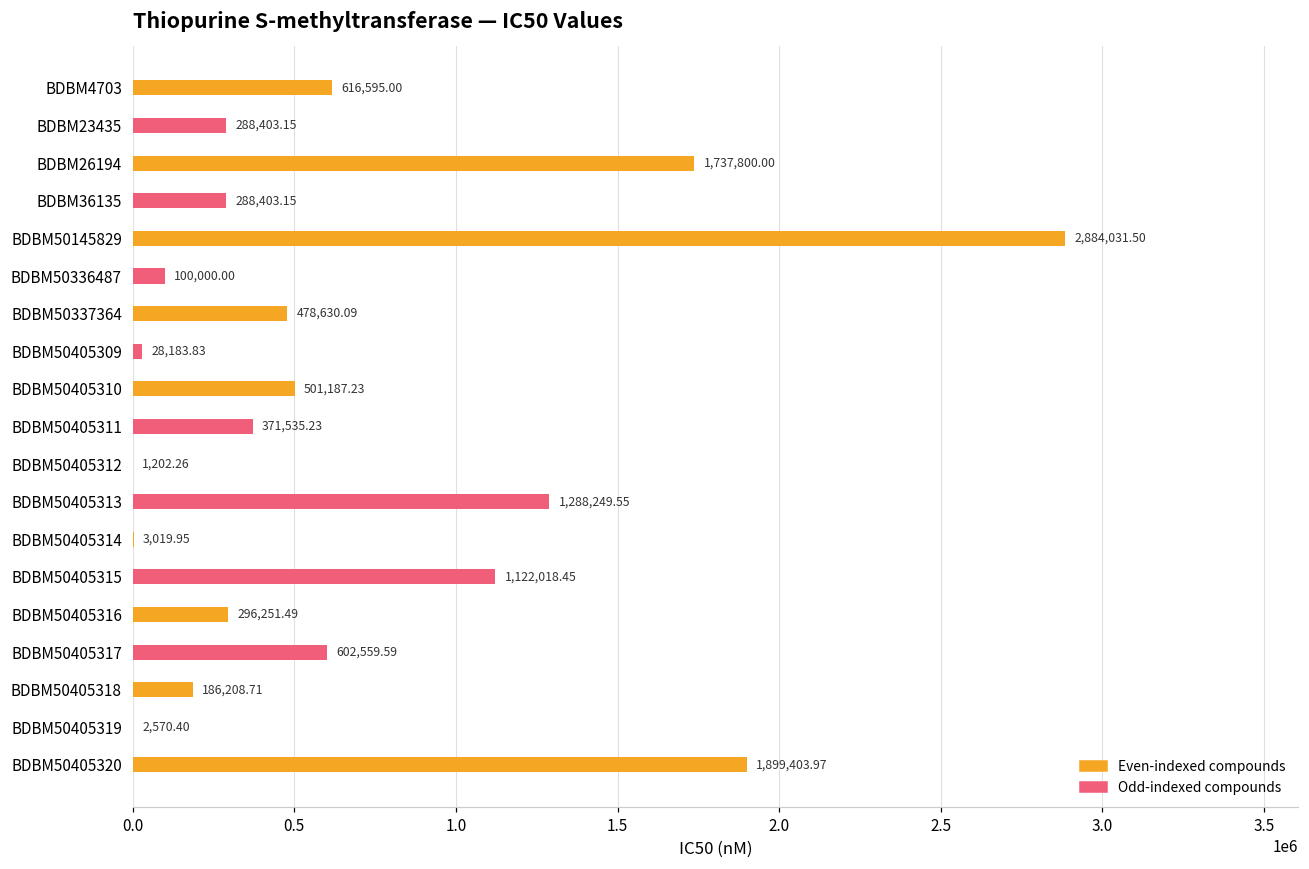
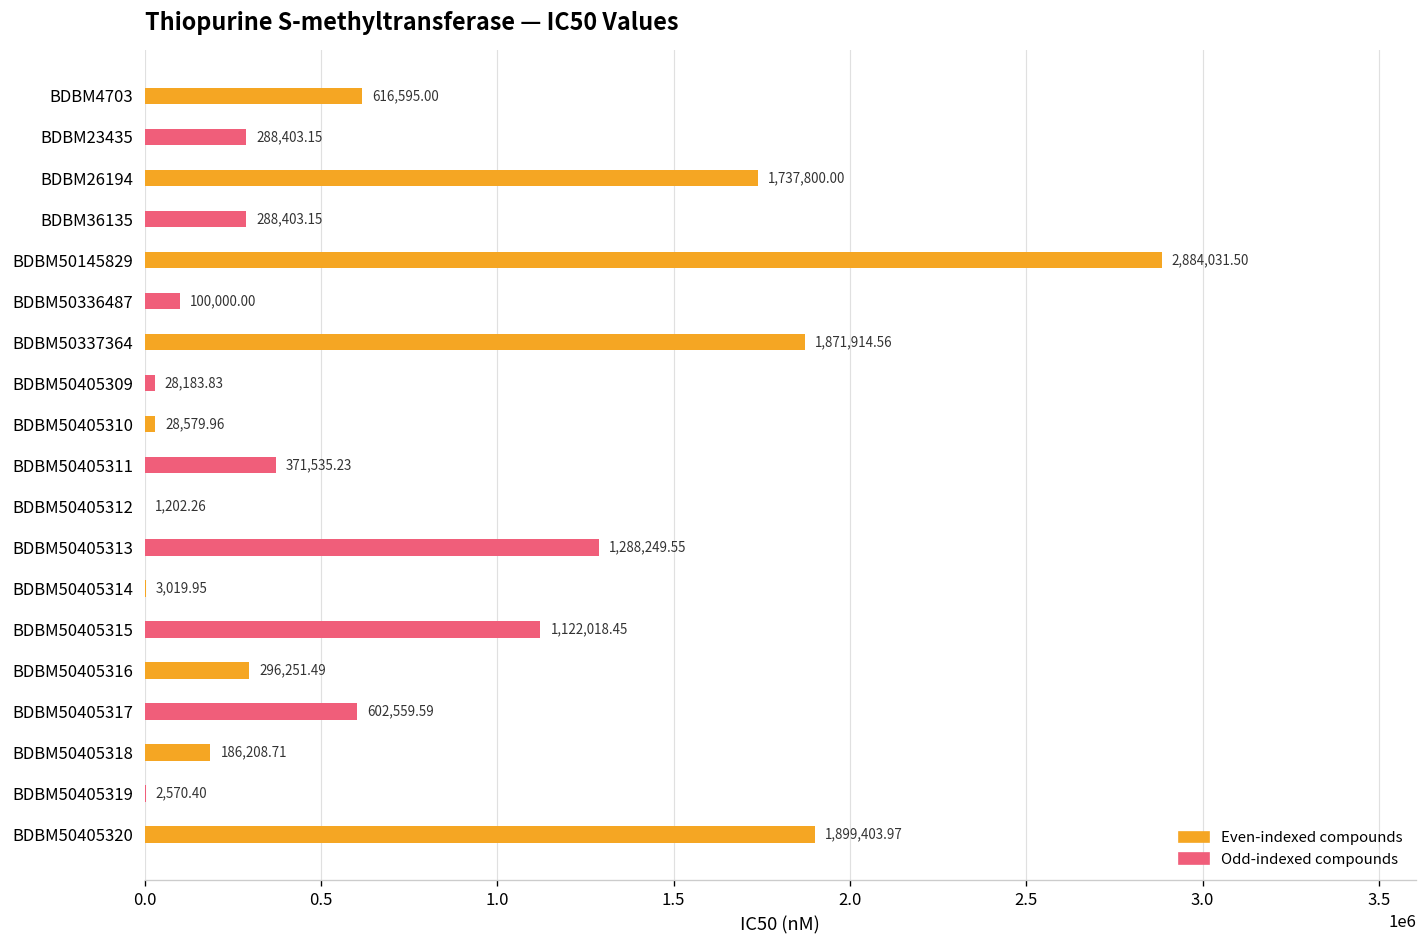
BDBM50337364: 478,630.09 -> 1,871,914.56
BDBM50405310: 501,187.23 -> 28,579.96
